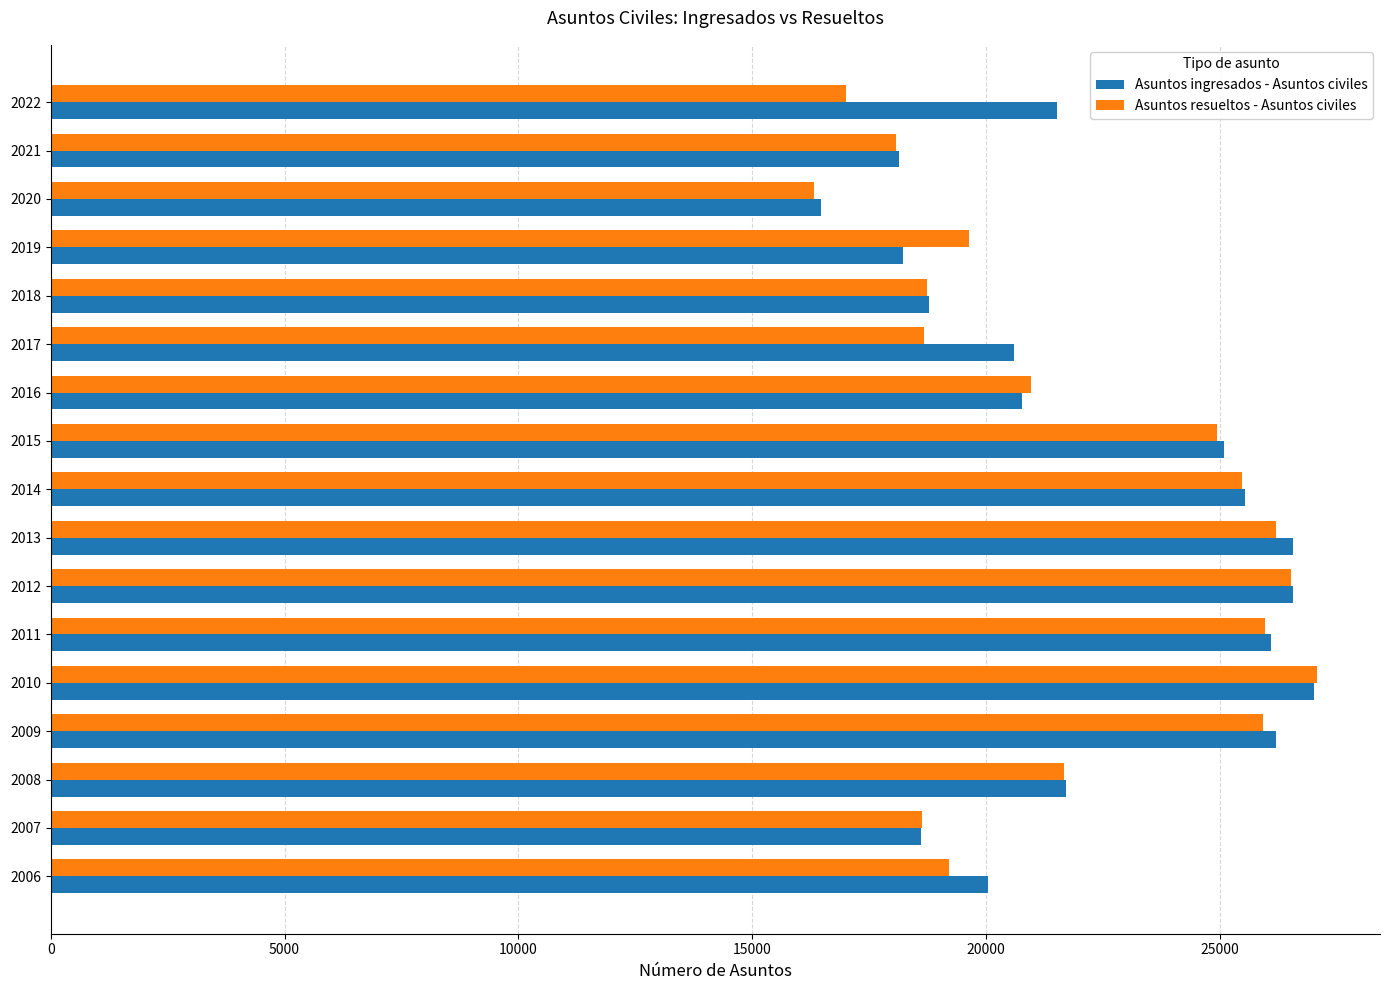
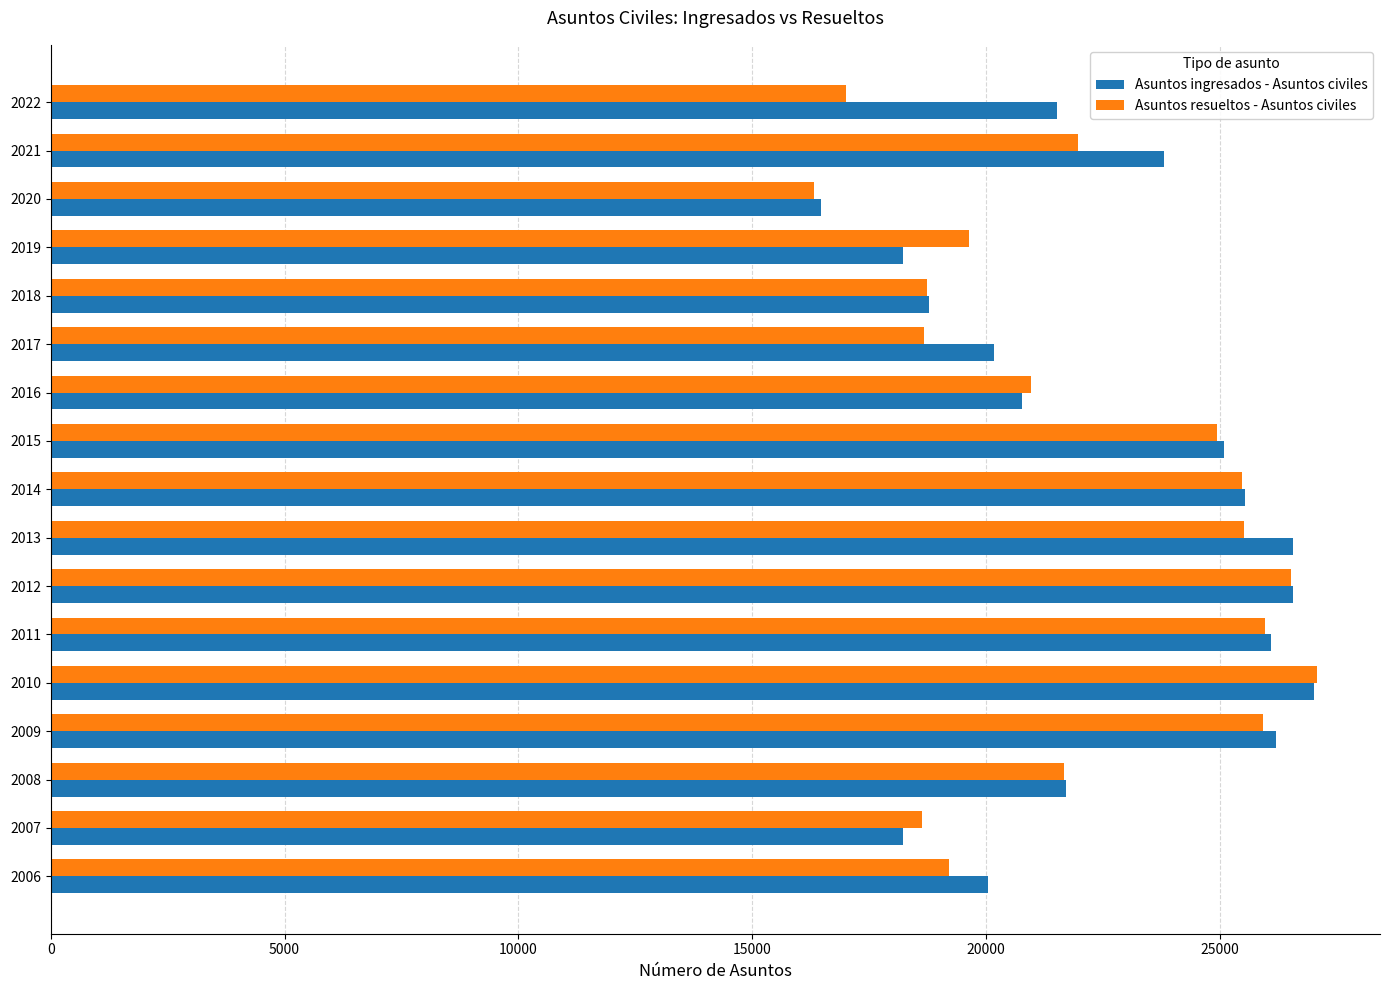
Asuntos resueltos - Asuntos civiles, 2021: 18100 -> 22000
Asuntos ingresados - Asuntos civiles, 2021: 18100 -> 23800
Asuntos ingresados - Asuntos civiles, 2017: 20600 -> 20200
Asuntos resueltos - Asuntos civiles, 2013: 26200 -> 25500
Asuntos ingresados - Asuntos civiles, 2007: 18600 -> 18200
